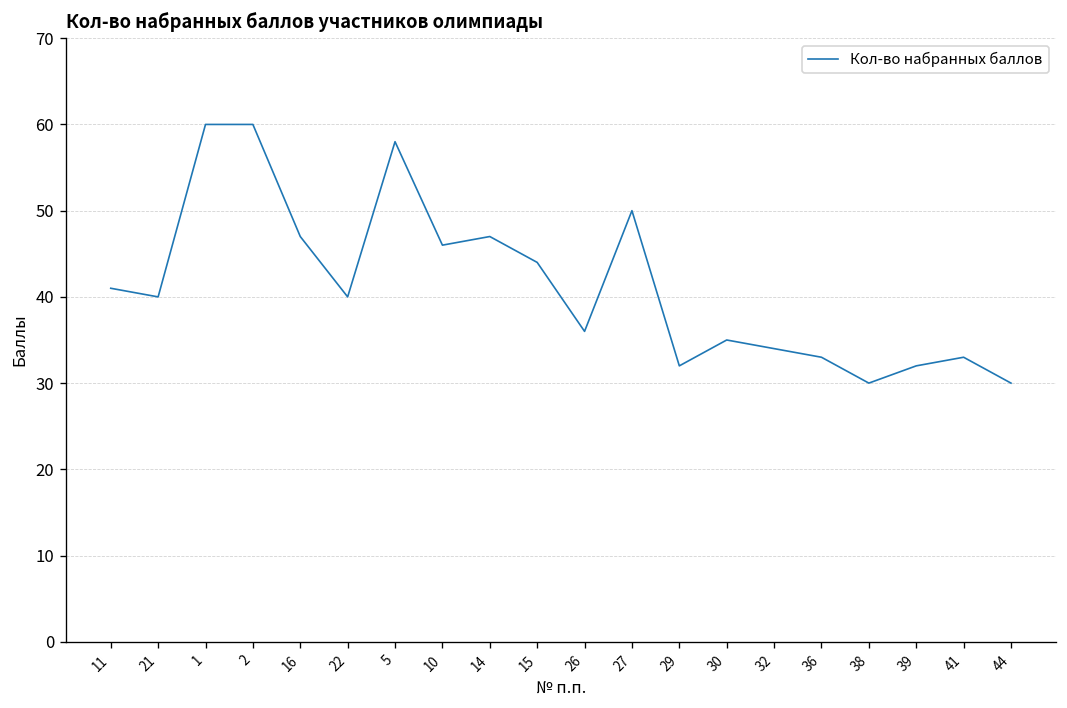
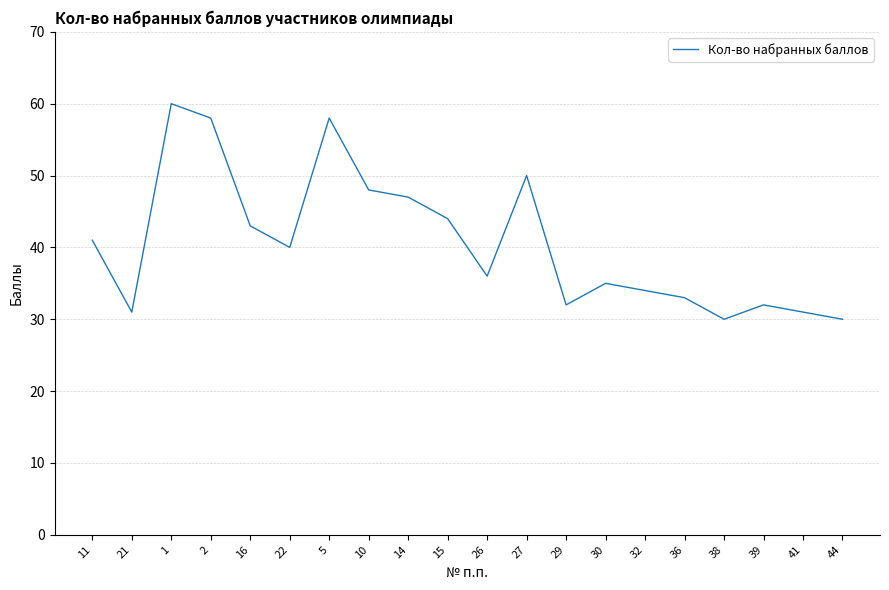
21: 40 -> 31
2: 60 -> 58
16: 47 -> 43
10: 46 -> 48
41: 33 -> 31
